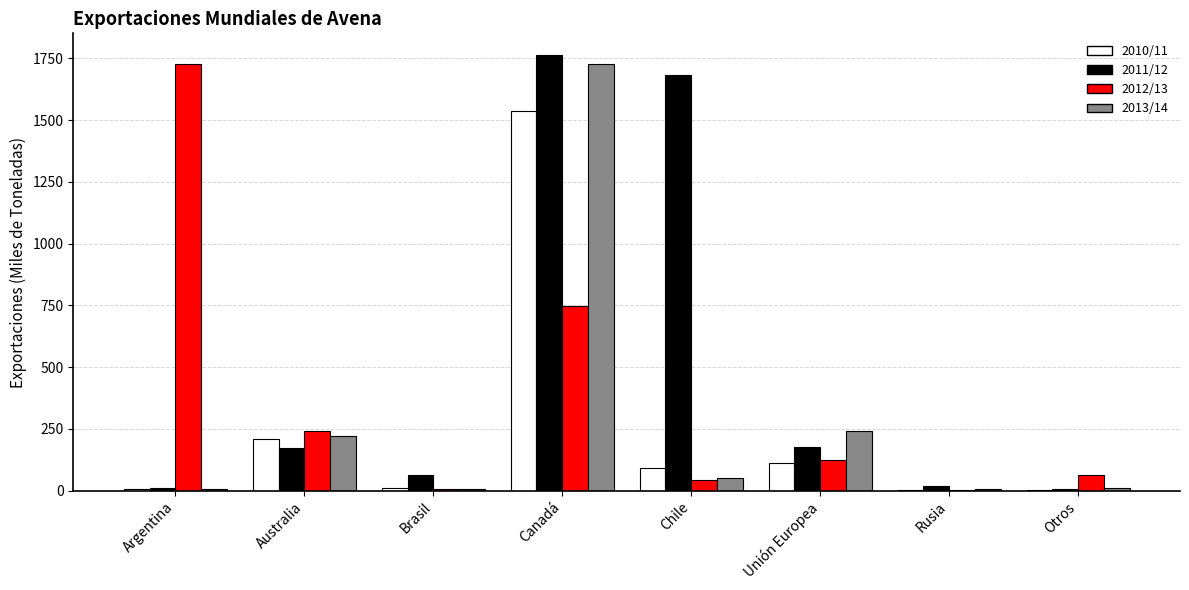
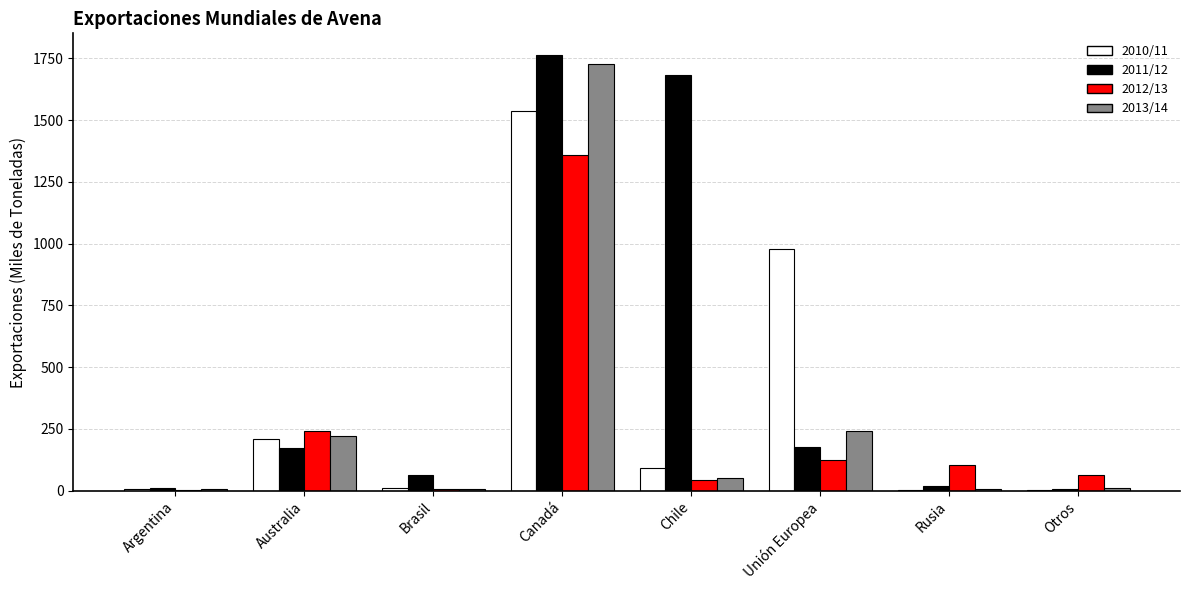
2012/13, Argentina: 1730 -> 0
2012/13, Canadá: 750 -> 1360
2010/11, Unión Europea: 110 -> 980
2012/13, Rusia: 0 -> 100
